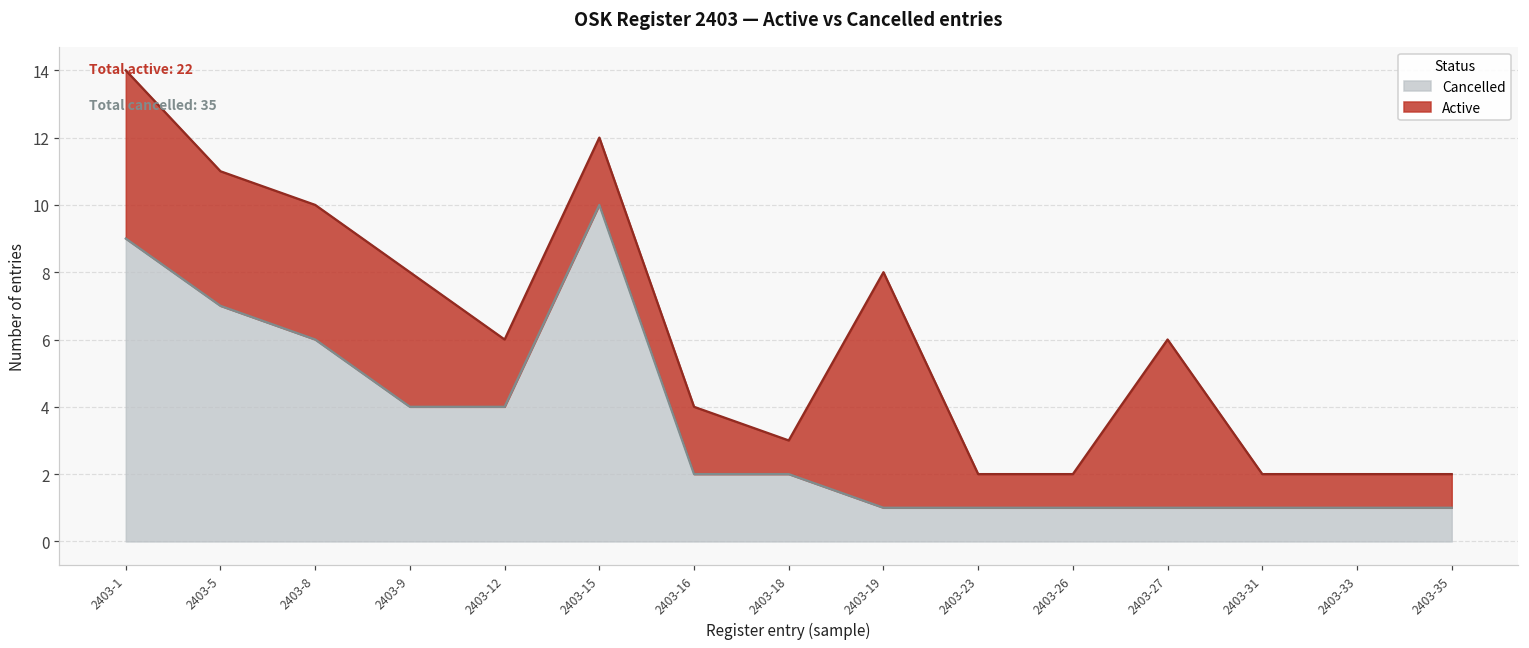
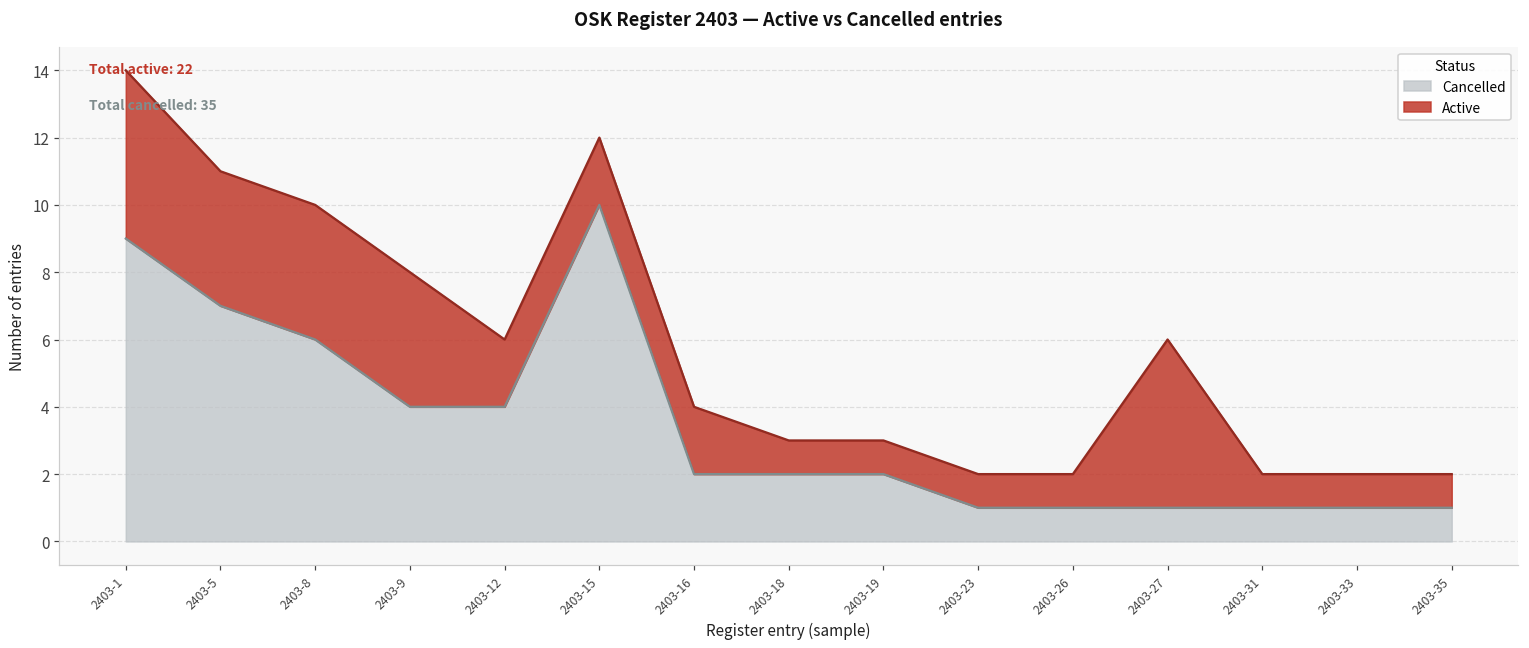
Cancelled, 2403-19: 1 -> 2
Active, 2403-19: 7 -> 1
